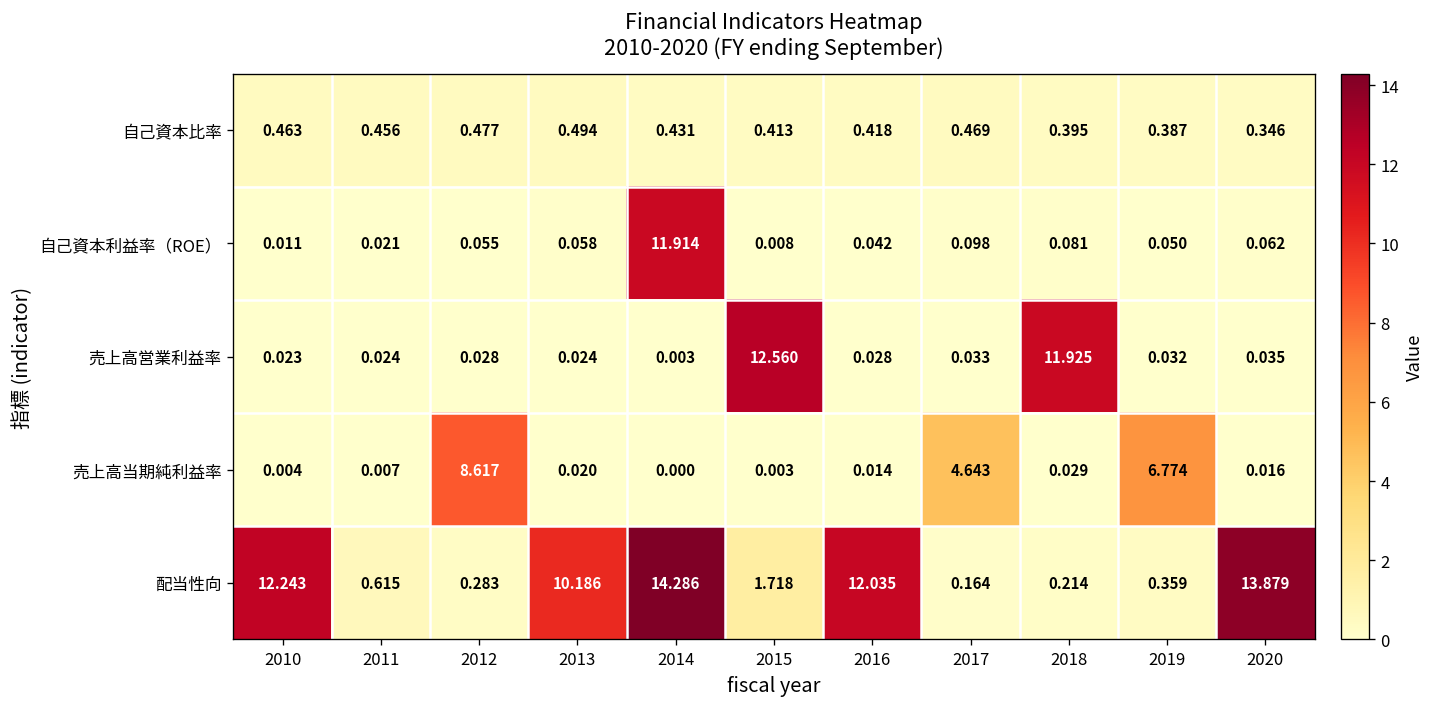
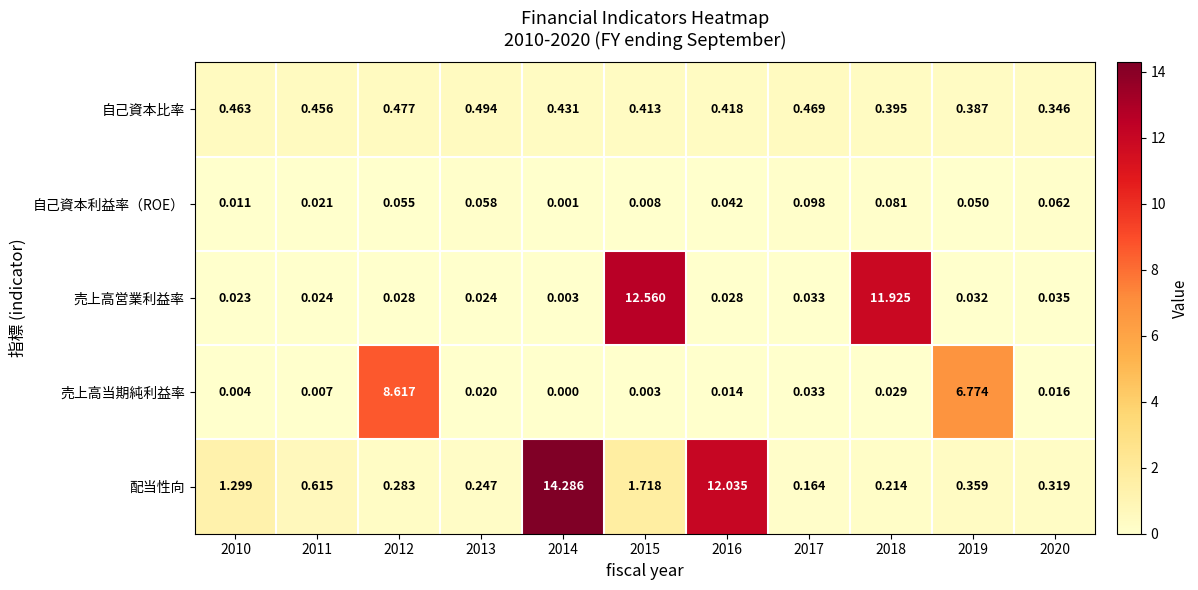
自己資本利益率（ROE）, 2014: 11.914 -> 0.001
売上高当期純利益率, 2017: 4.643 -> 0.033
配当性向, 2010: 12.243 -> 1.299
配当性向, 2013: 10.186 -> 0.247
配当性向, 2020: 13.879 -> 0.319
